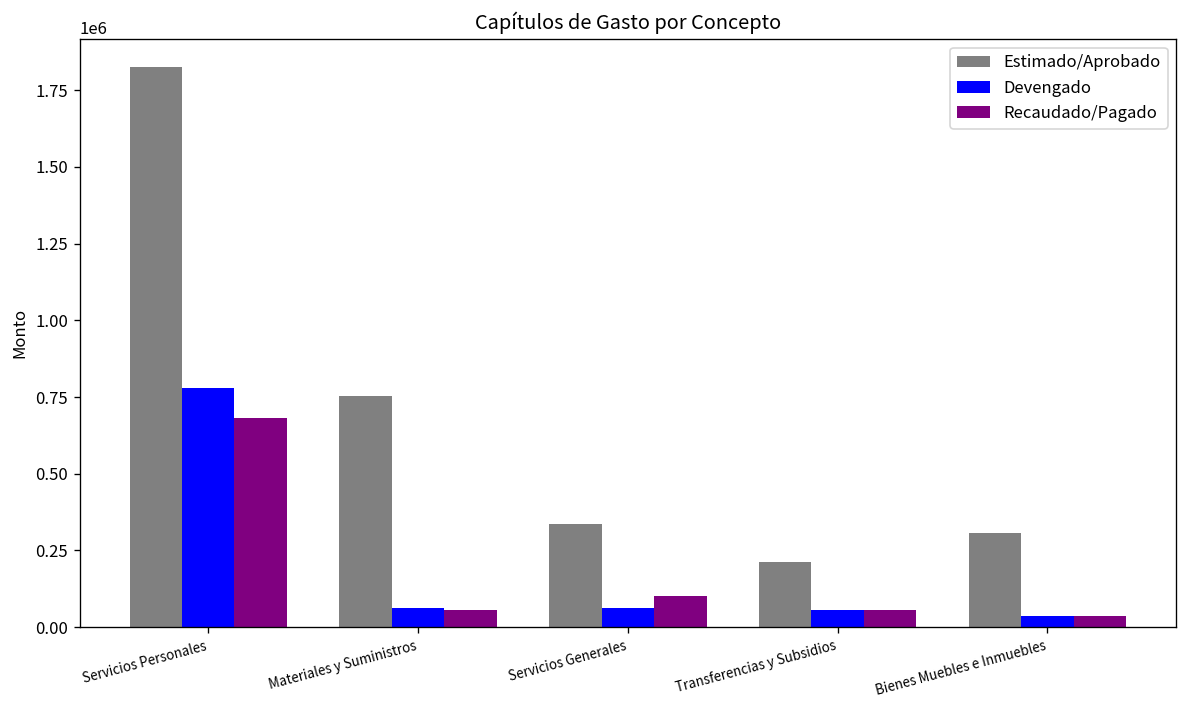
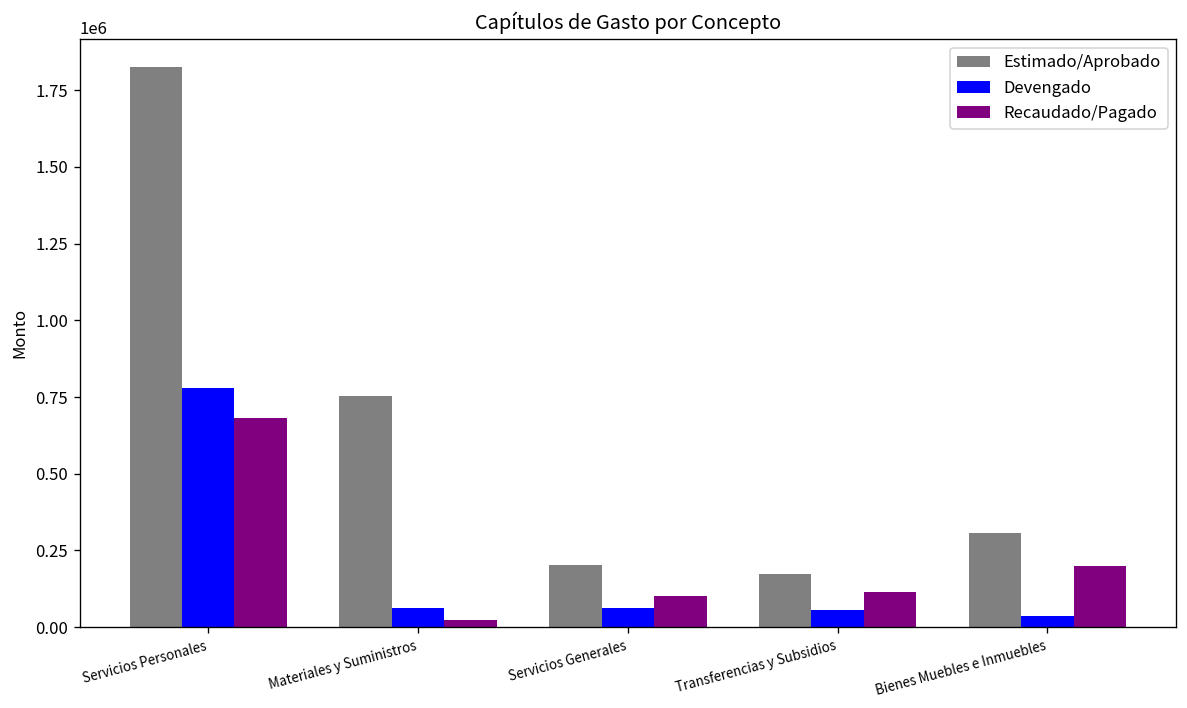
Recaudado/Pagado, Materiales y Suministros: 60000 -> 20000
Estimado/Aprobado, Servicios Generales: 340000 -> 200000
Estimado/Aprobado, Transferencias y Subsidios: 210000 -> 170000
Recaudado/Pagado, Transferencias y Subsidios: 50000 -> 120000
Recaudado/Pagado, Bienes Muebles e Inmuebles: 40000 -> 200000
